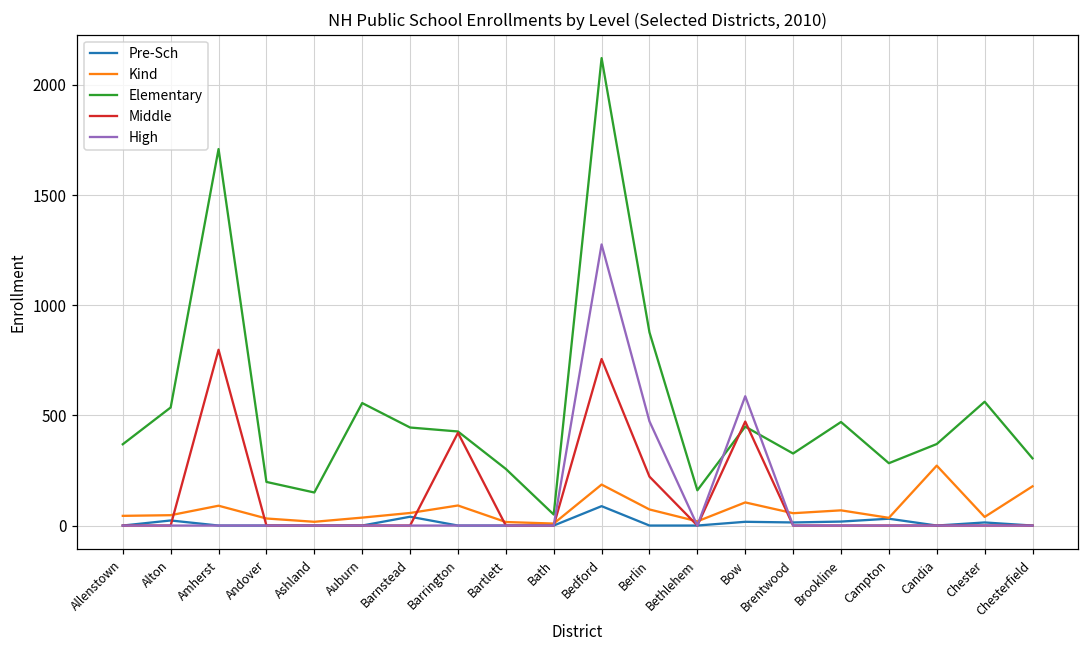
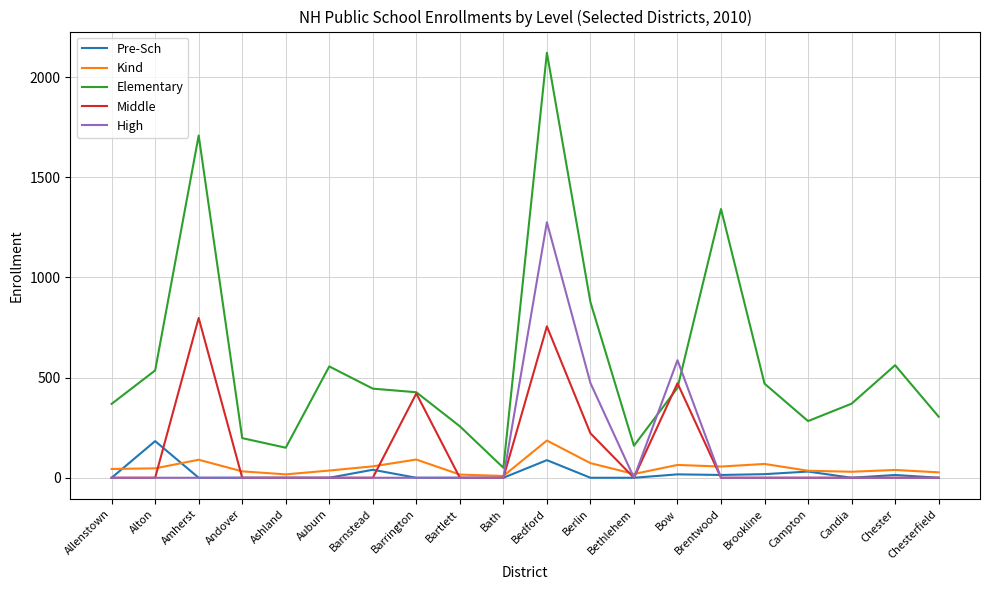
Pre-Sch, Alton: 20 -> 180
Kind, Bow: 110 -> 60
Elementary, Brentwood: 330 -> 1340
Kind, Candia: 270 -> 30
Kind, Chesterfield: 180 -> 30
